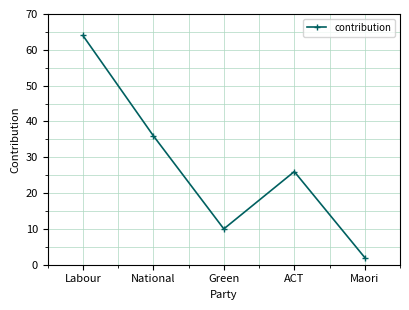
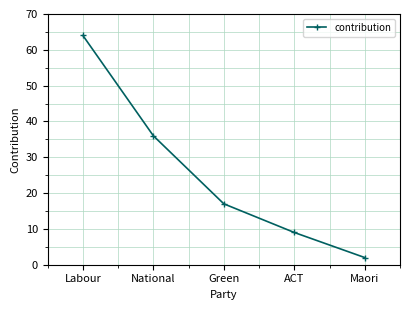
Green: 10 -> 17
ACT: 26 -> 9
